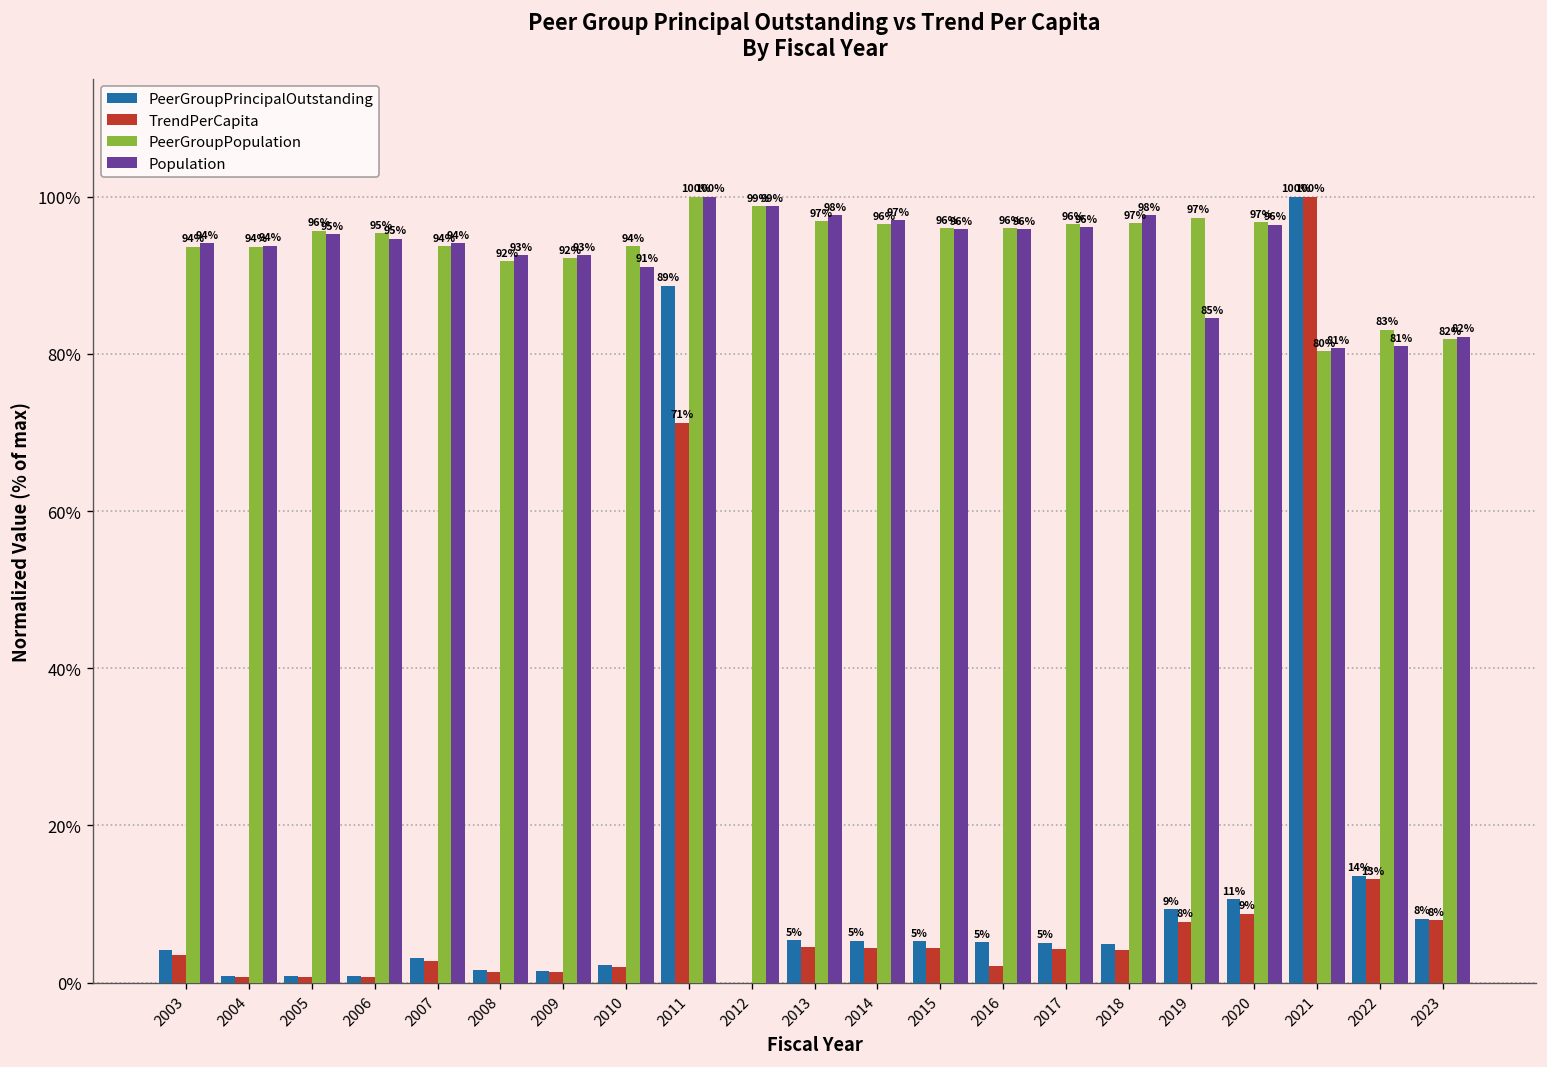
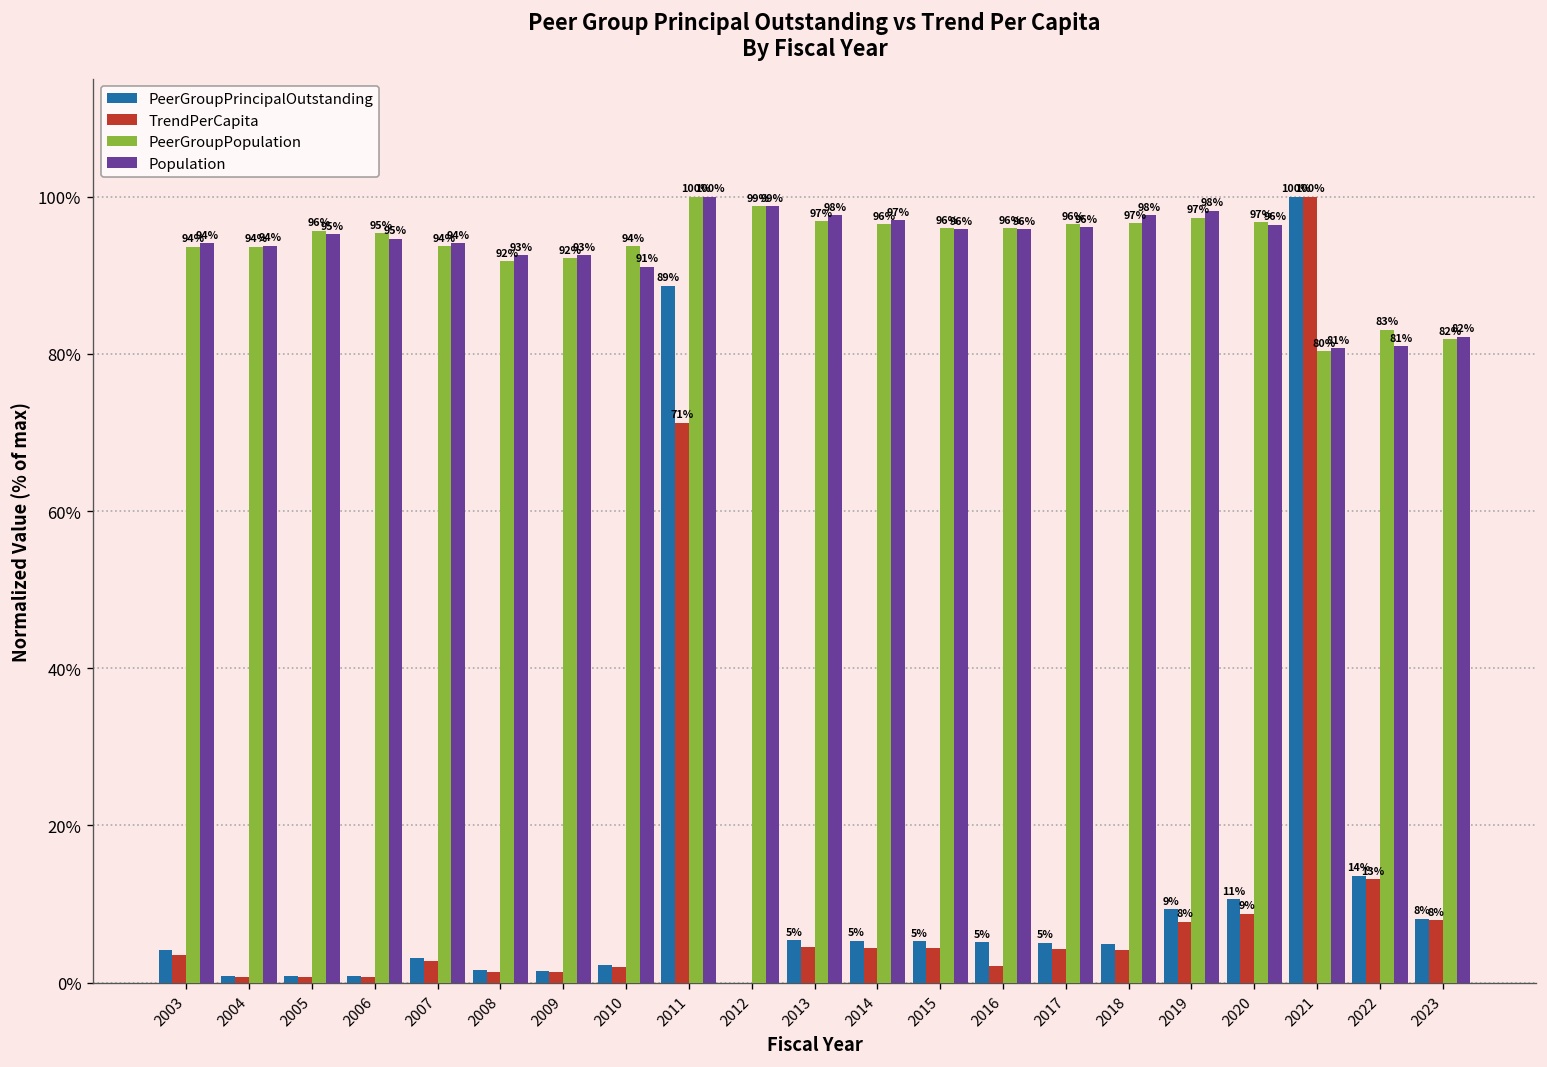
Population, 2019: 85% -> 98%
